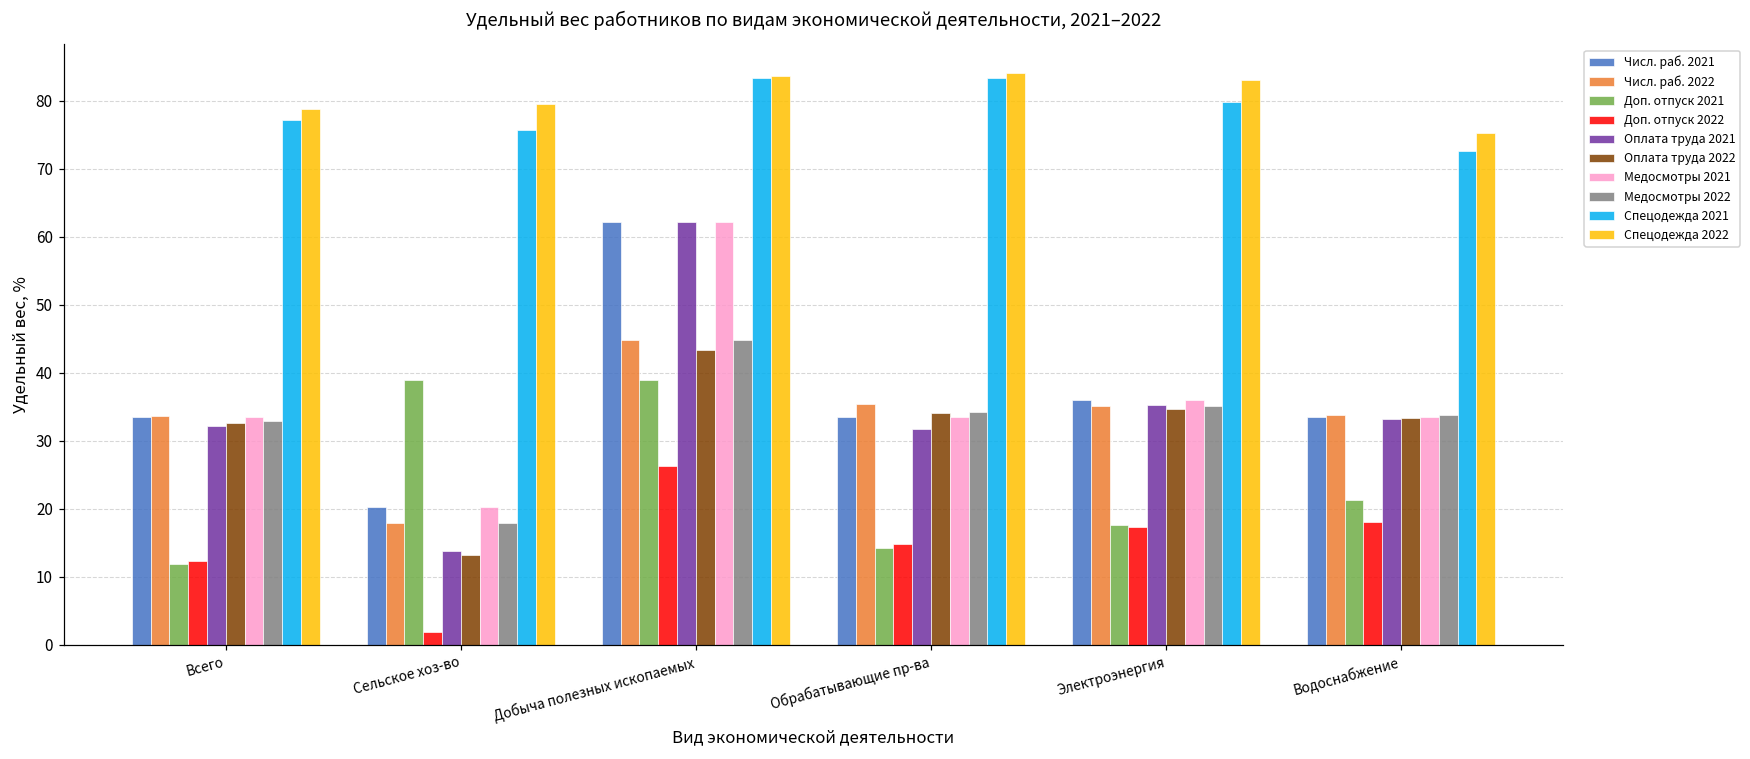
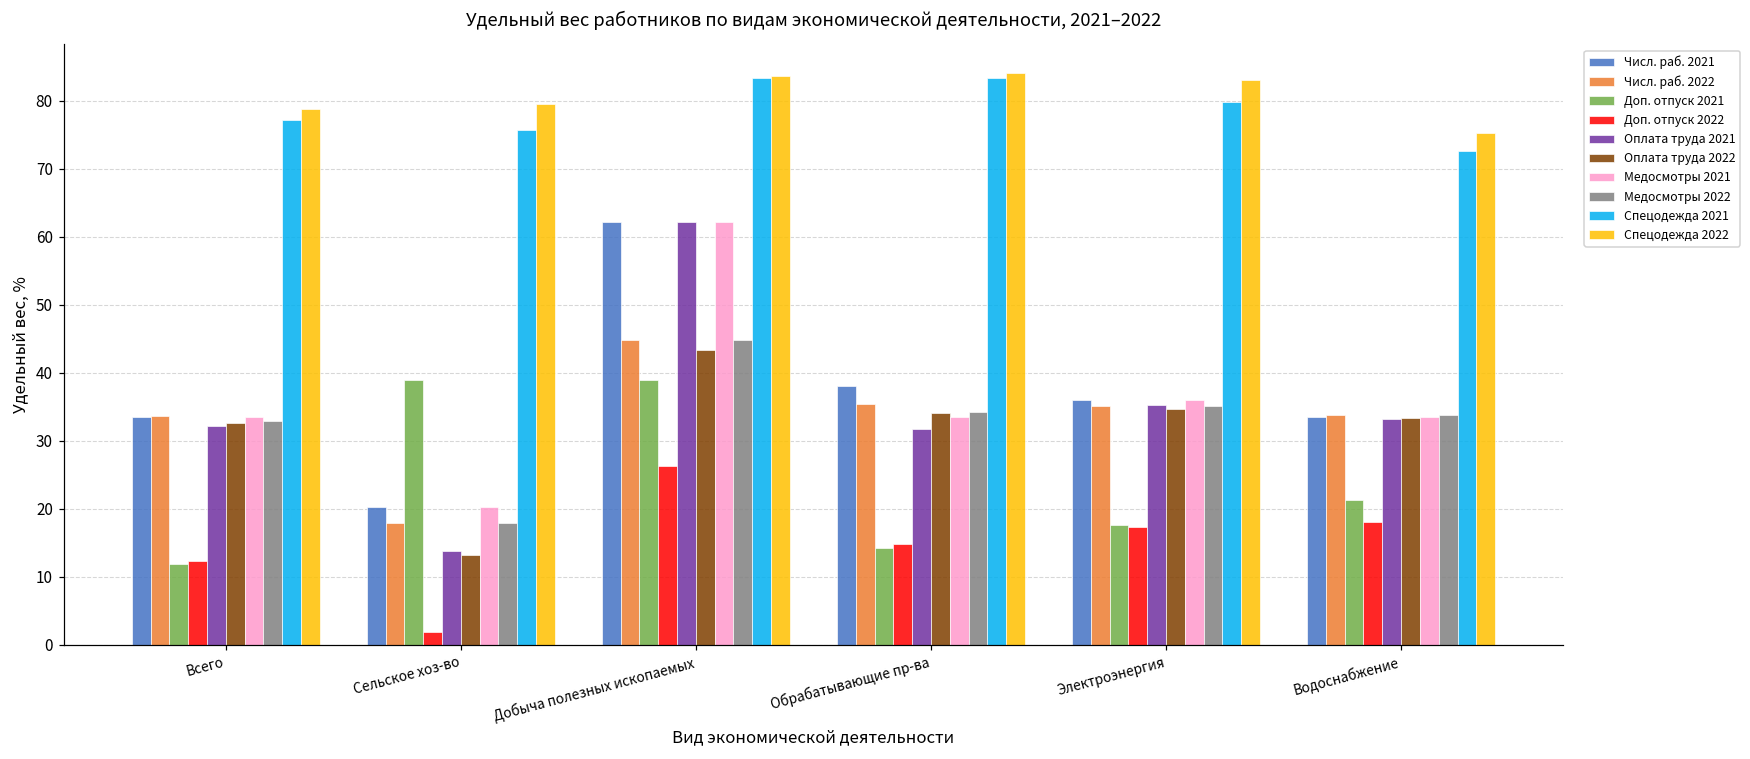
Числ. раб. 2021, Обрабатывающие пр-ва: 33 -> 38
